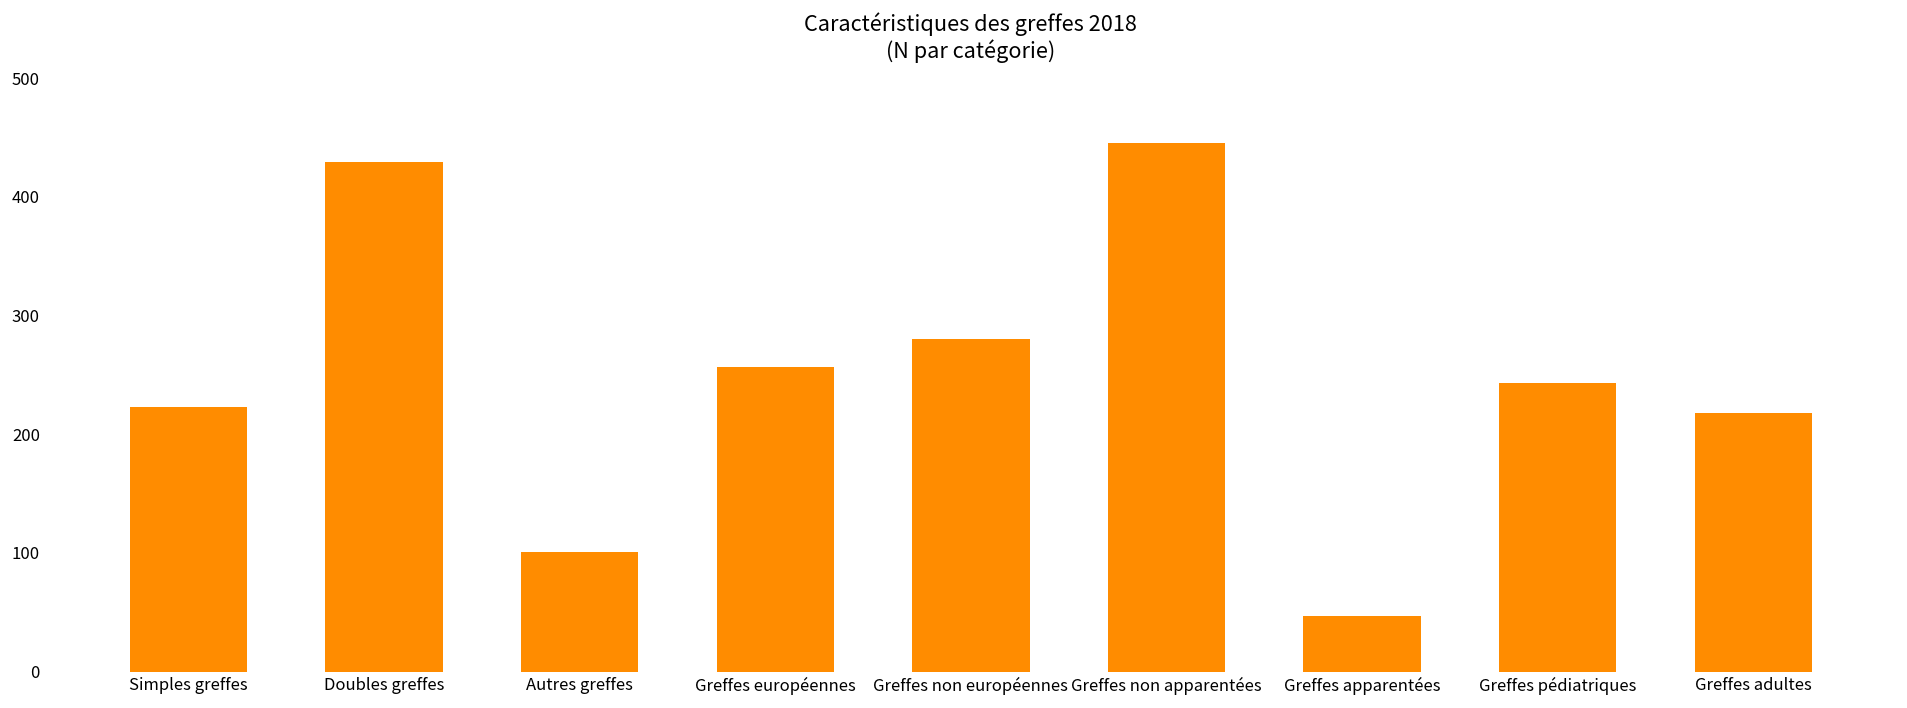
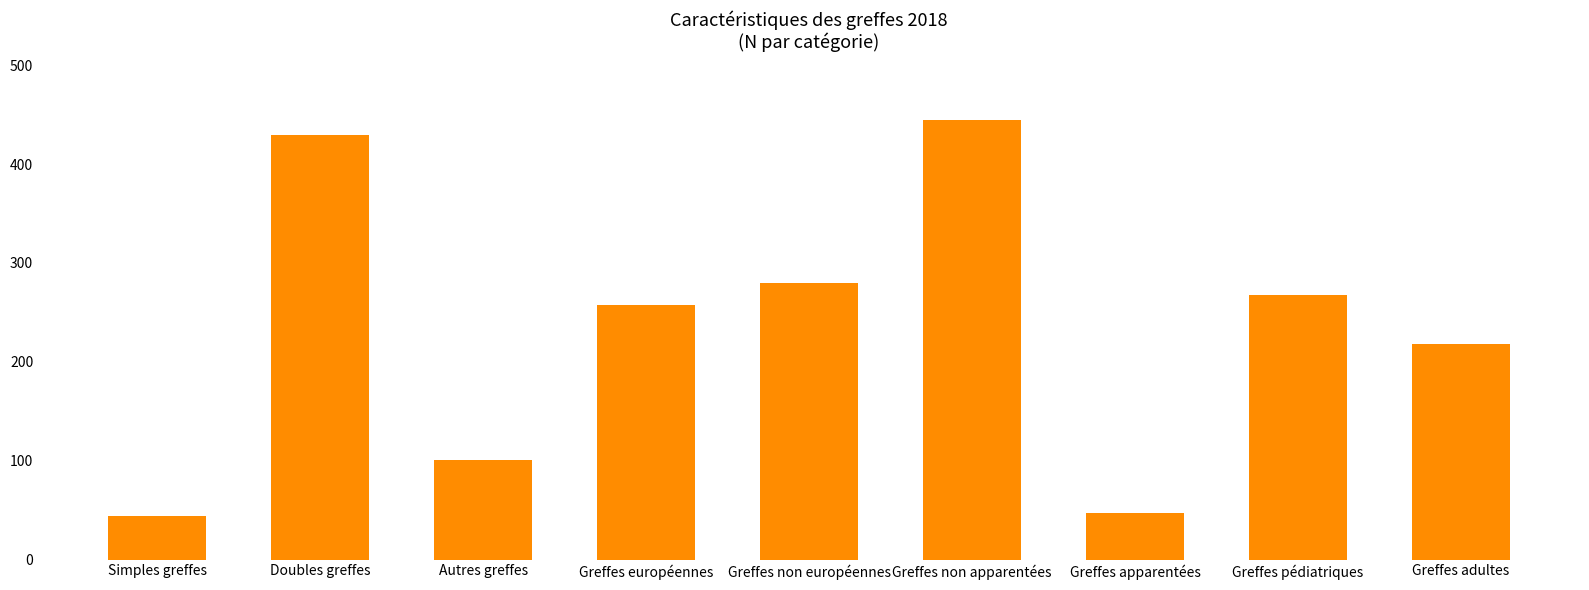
Simples greffes: 220 -> 40
Greffes pédiatriques: 240 -> 270
